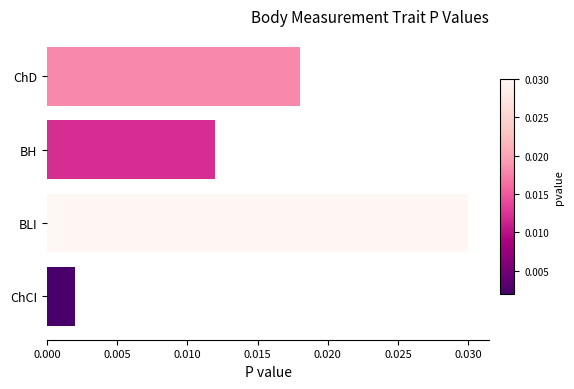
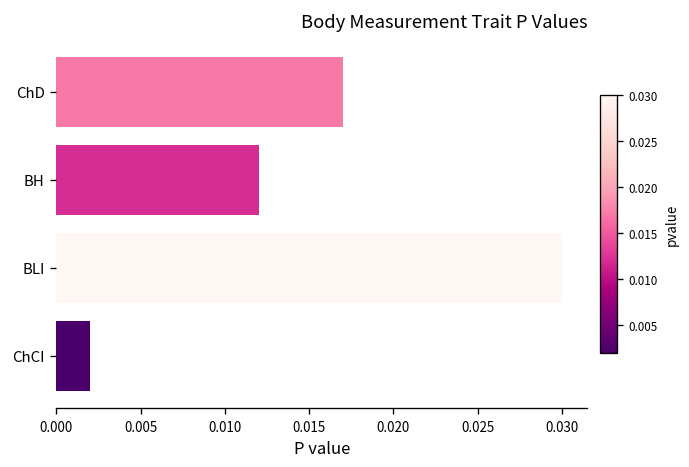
ChD: 0.018 -> 0.017
